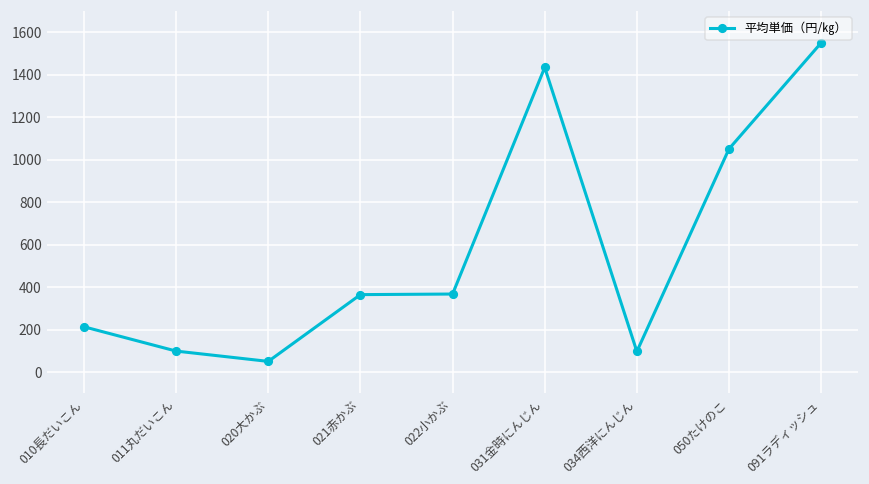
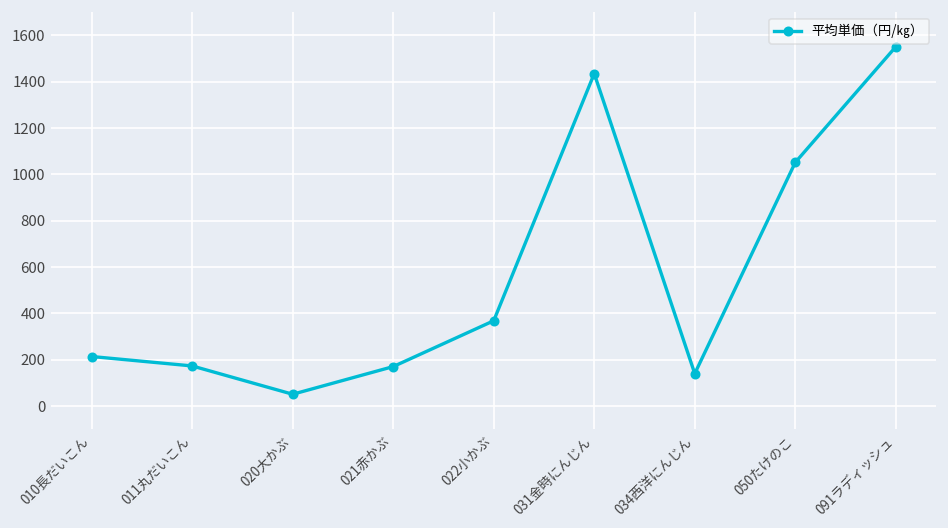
011丸だいこん: 100 -> 170
021赤かぶ: 370 -> 170
034西洋にんじん: 100 -> 140
